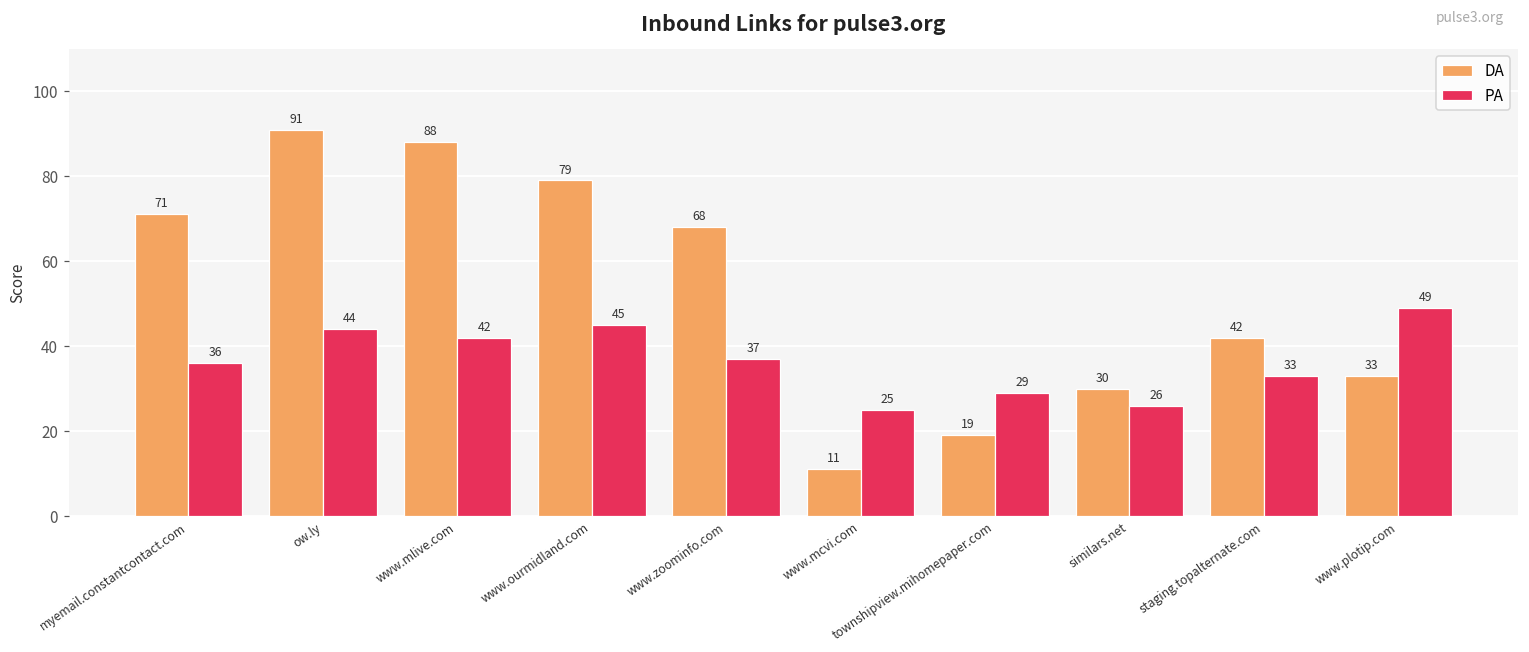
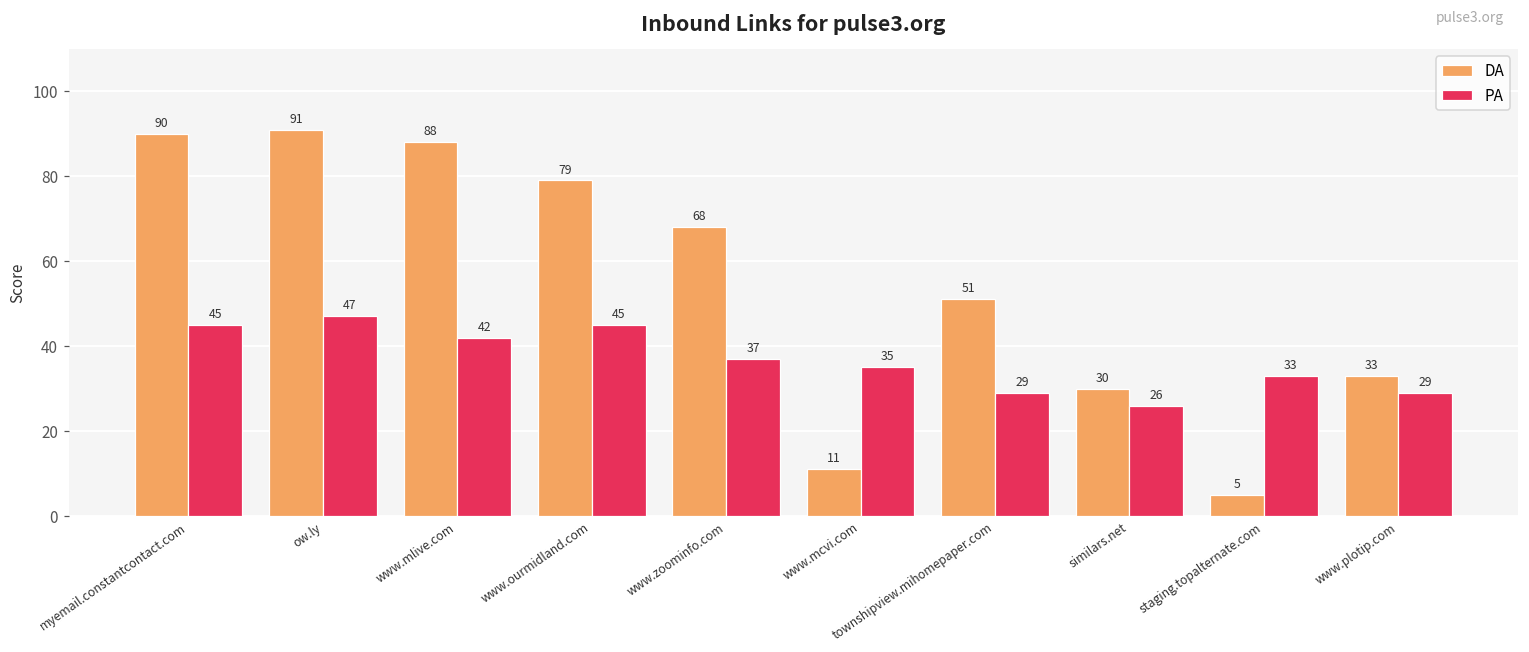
DA, myemail.constantcontact.com: 71 -> 90
PA, myemail.constantcontact.com: 36 -> 45
PA, ow.ly: 44 -> 47
PA, www.mcvi.com: 25 -> 35
DA, townshipview.mihomepaper.com: 19 -> 51
DA, staging.topalternate.com: 42 -> 5
PA, www.plotip.com: 49 -> 29
